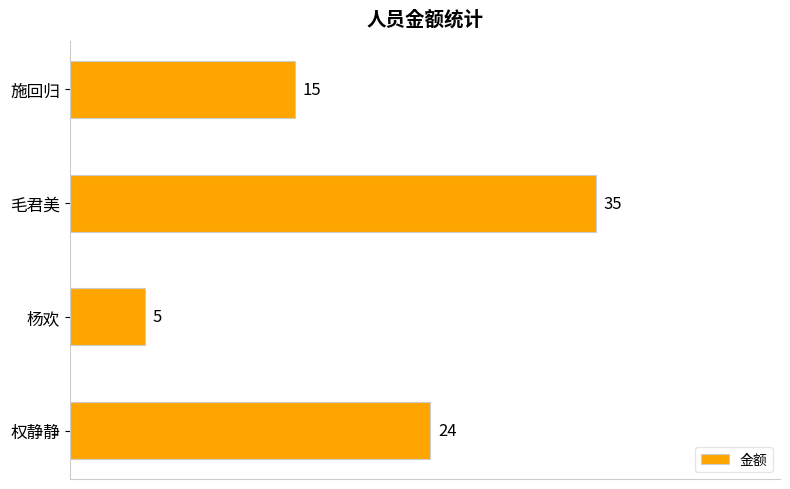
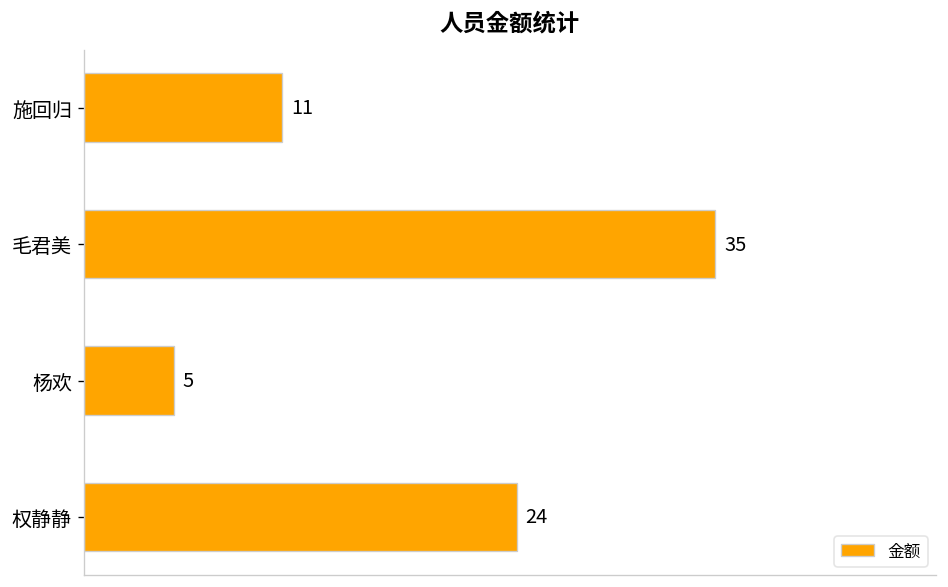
施回归: 15 -> 11
